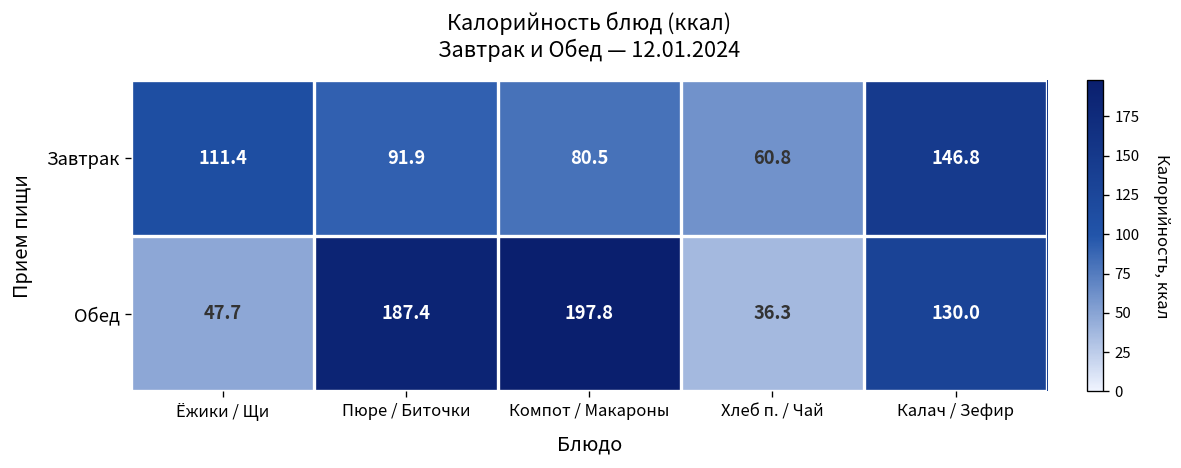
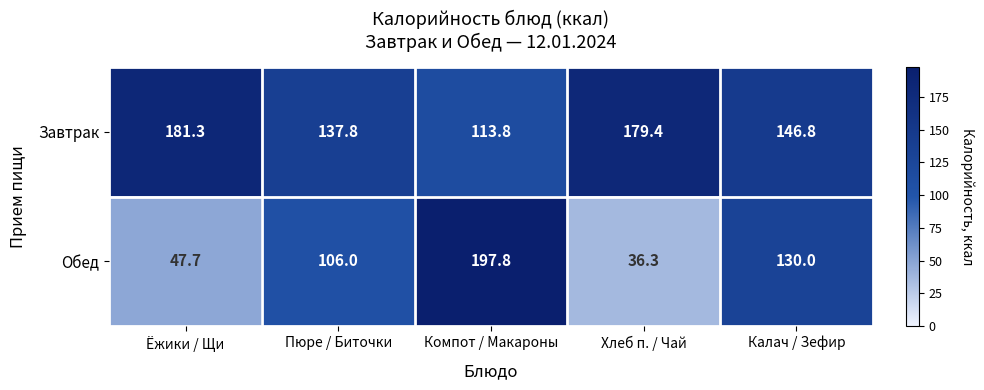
Завтрак, Ёжики / Щи: 111.4 -> 181.3
Завтрак, Пюре / Биточки: 91.9 -> 137.8
Завтрак, Компот / Макароны: 80.5 -> 113.8
Завтрак, Хлеб п. / Чай: 60.8 -> 179.4
Обед, Пюре / Биточки: 187.4 -> 106.0
